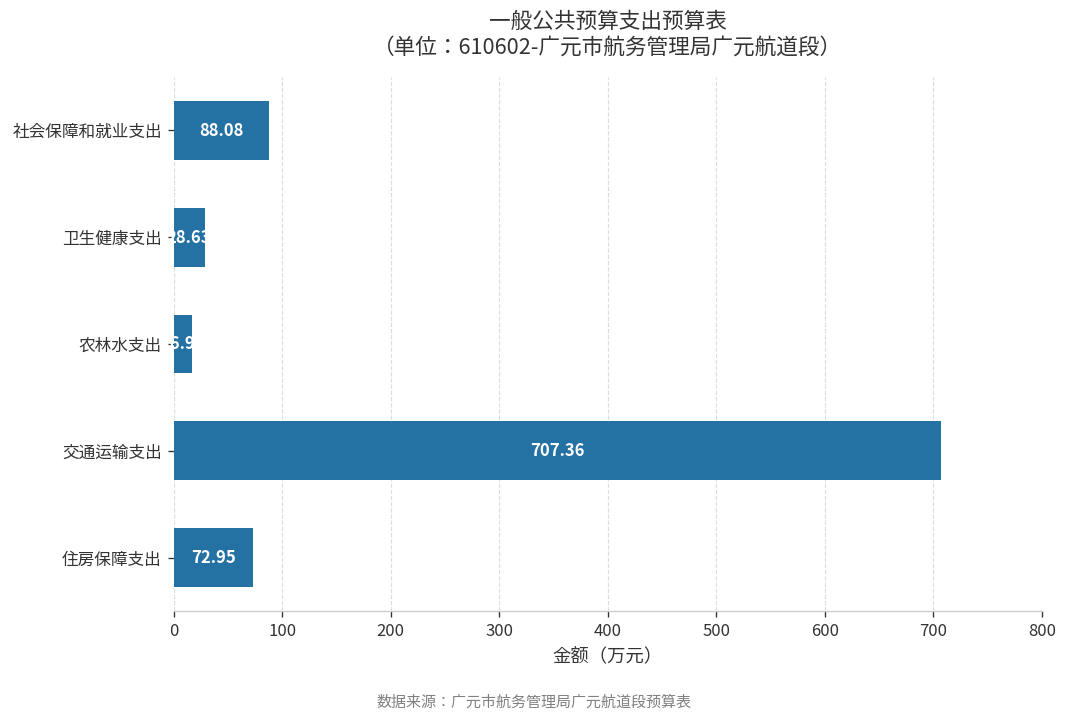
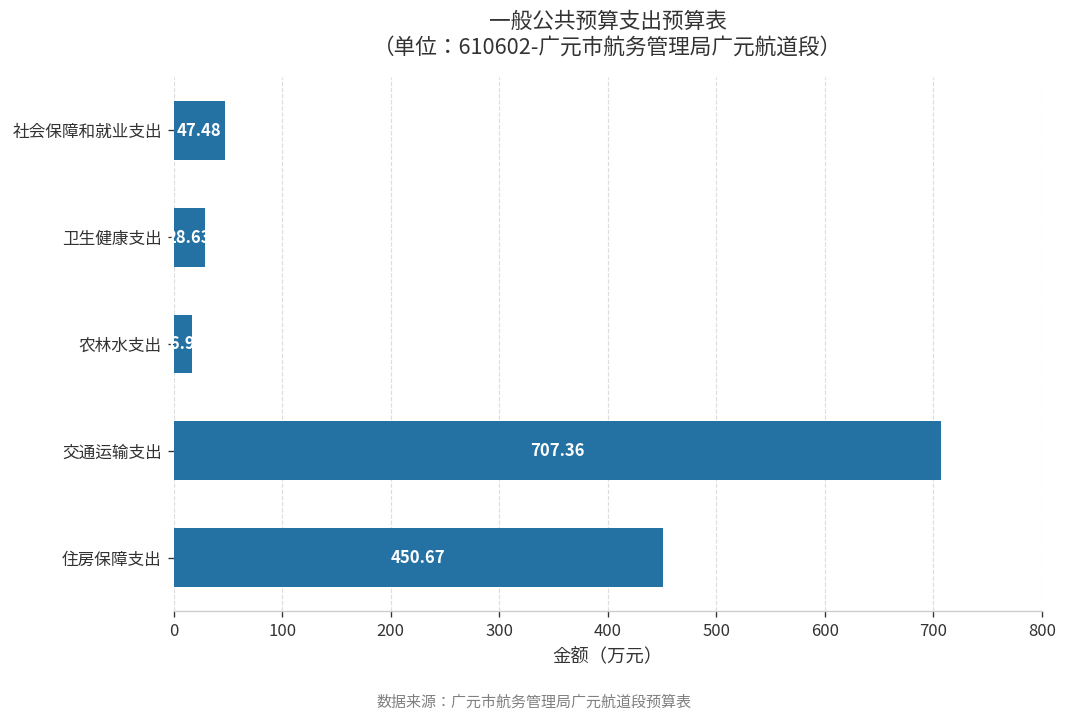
社会保障和就业支出: 88.08 -> 47.48
住房保障支出: 72.95 -> 450.67
